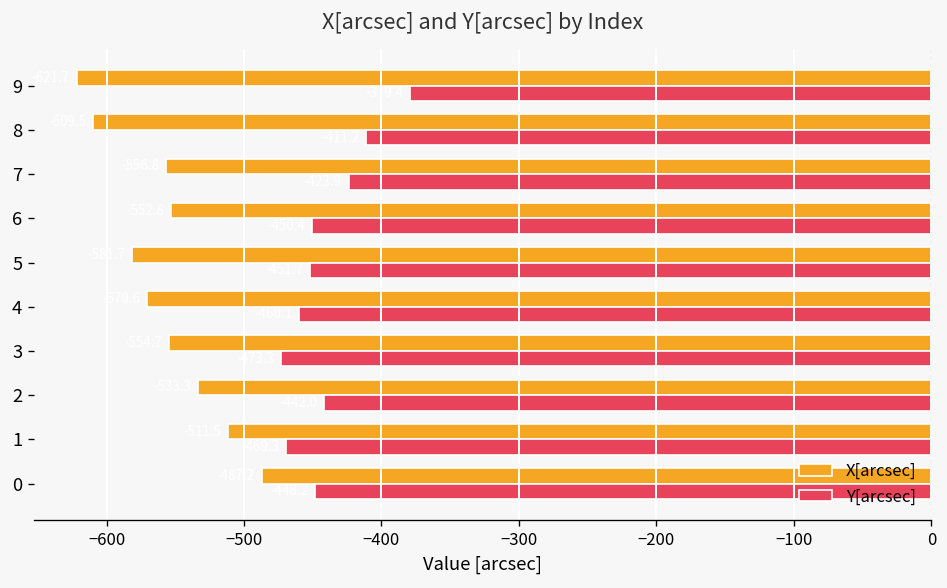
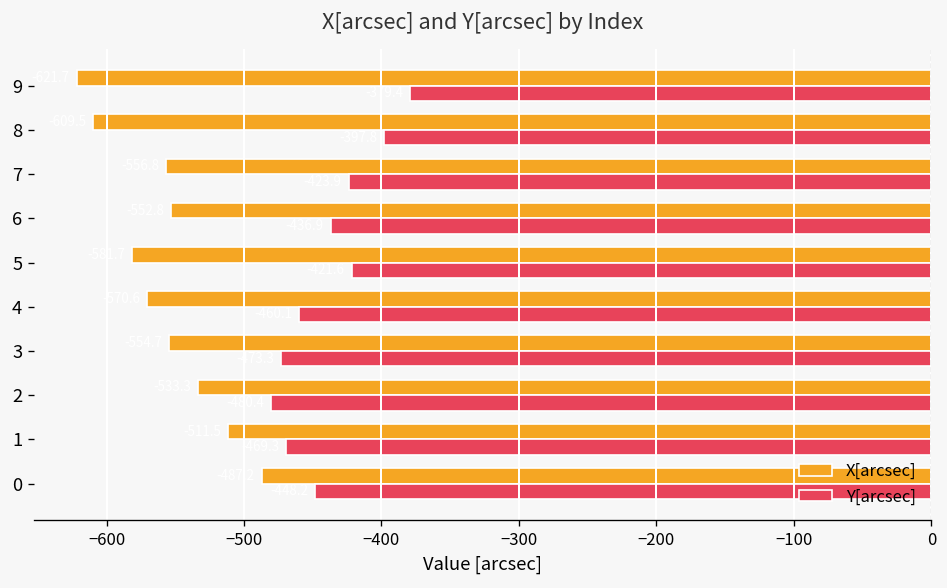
Y[arcsec], 8: -411 -> -398
Y[arcsec], 6: -450 -> -437
Y[arcsec], 5: -452 -> -422
Y[arcsec], 2: -442 -> -480
